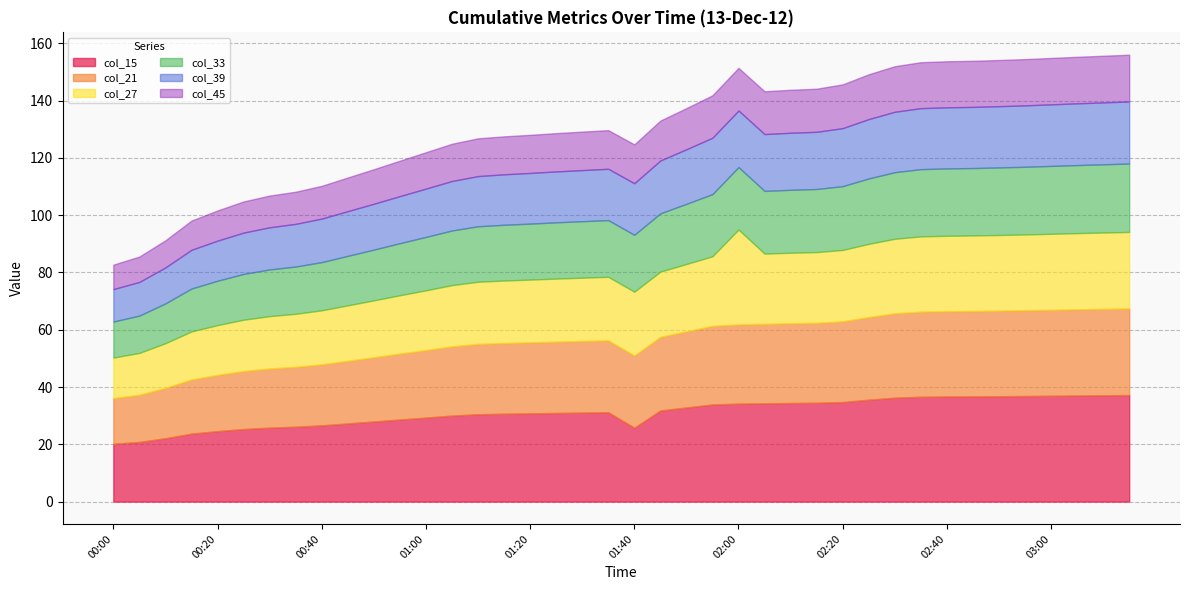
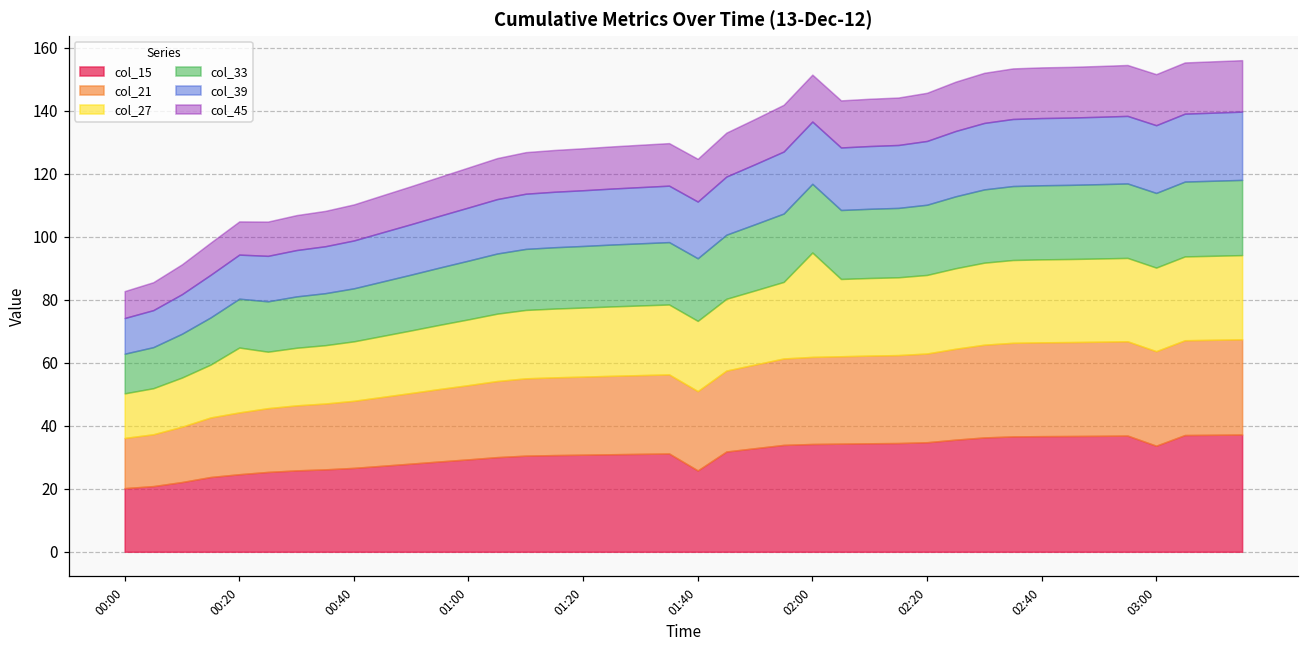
col_27, 00:20: 17 -> 21
col_15, 03:00: 37 -> 34
